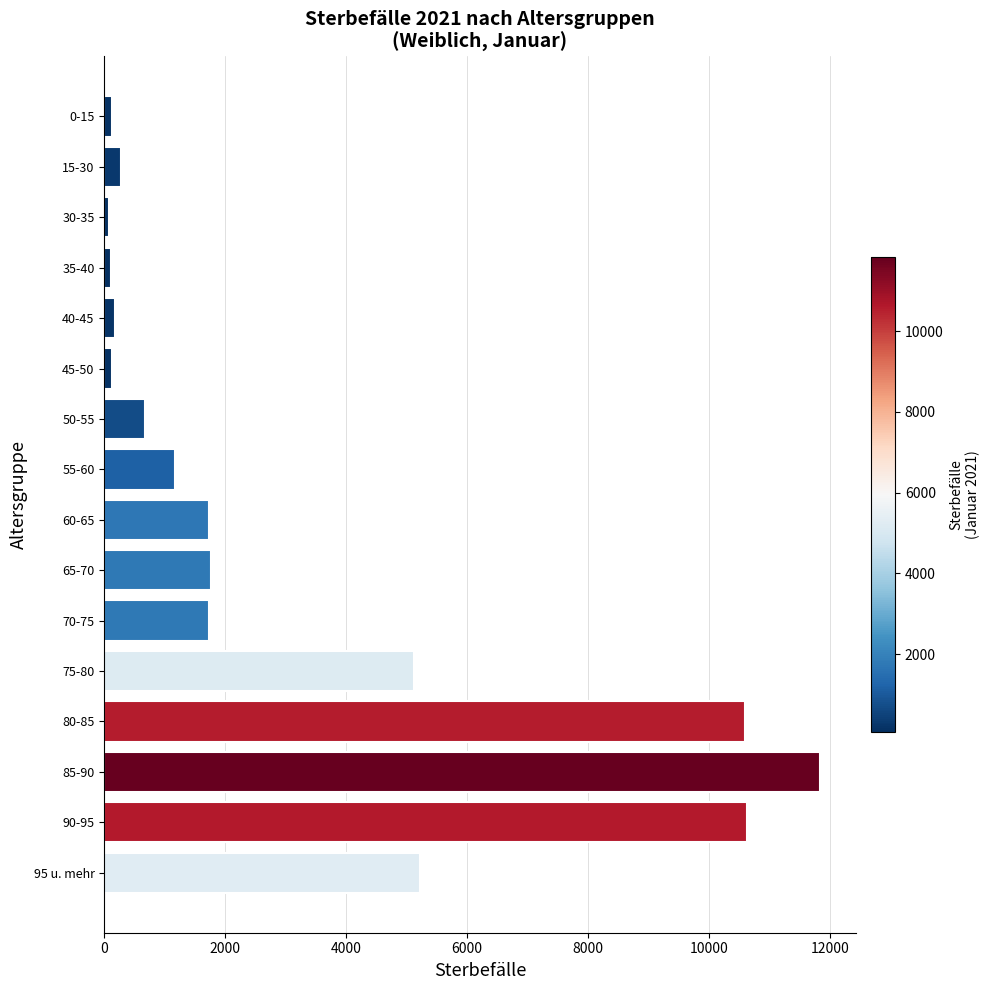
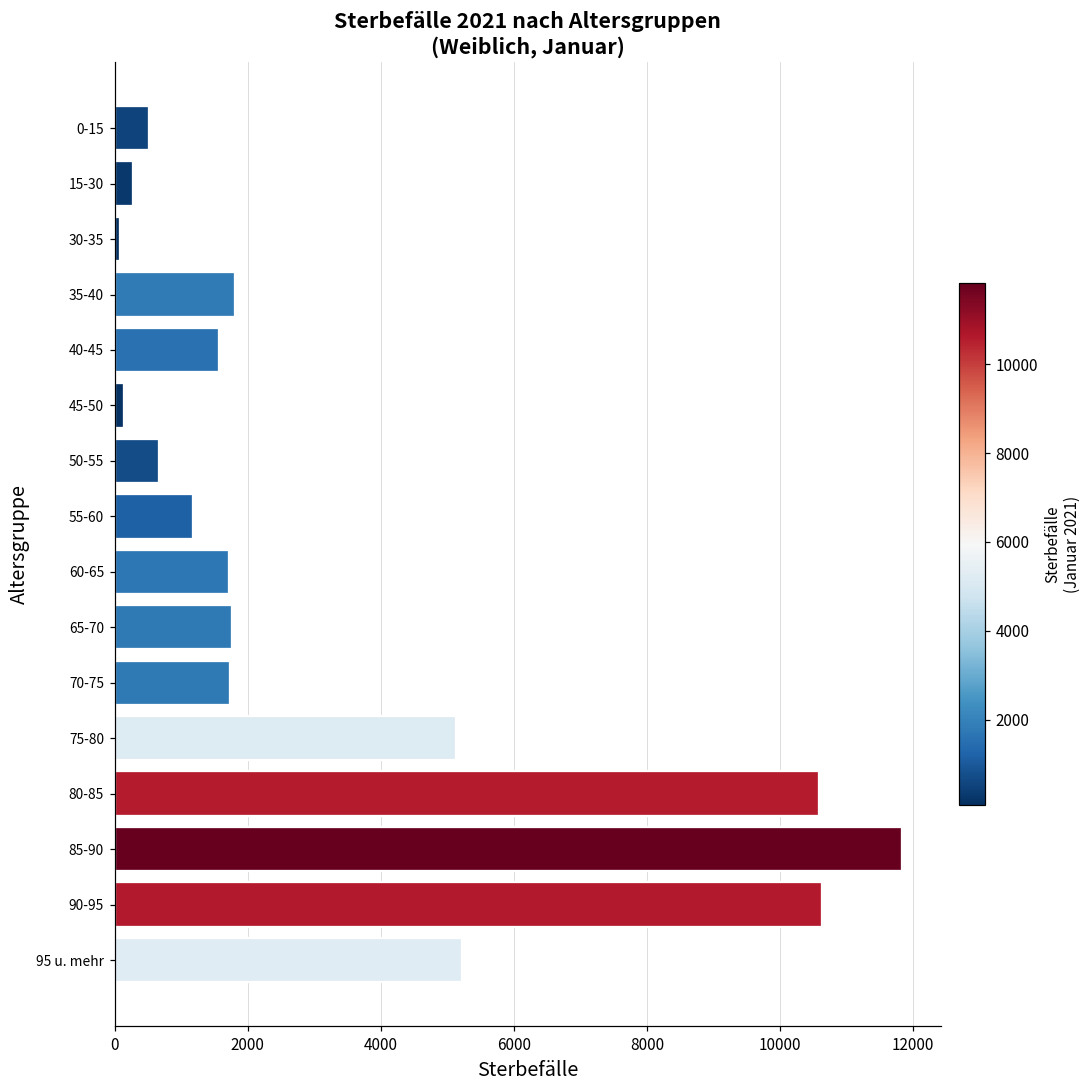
0-15: 100 -> 500
35-40: 100 -> 1800
40-45: 200 -> 1600
